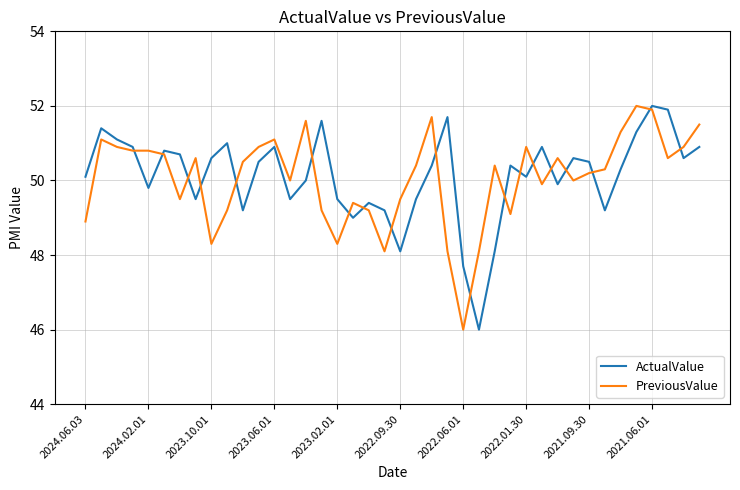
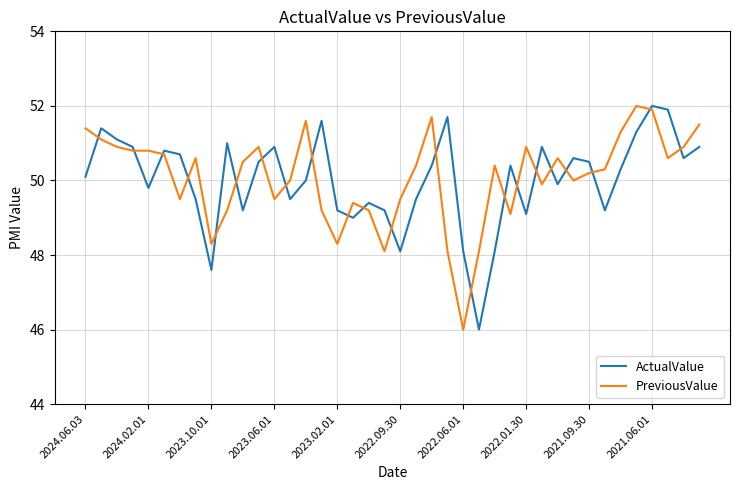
PreviousValue, 2024.06.03: 48.9 -> 51.4
ActualValue, 2023.10.01: 50.6 -> 47.6
PreviousValue, 2023.06.01: 51.1 -> 49.5
ActualValue, 2023.02.01: 49.5 -> 49.2
ActualValue, 2022.06.01: 47.7 -> 48.1
ActualValue, 2022.01.30: 50.1 -> 49.1
